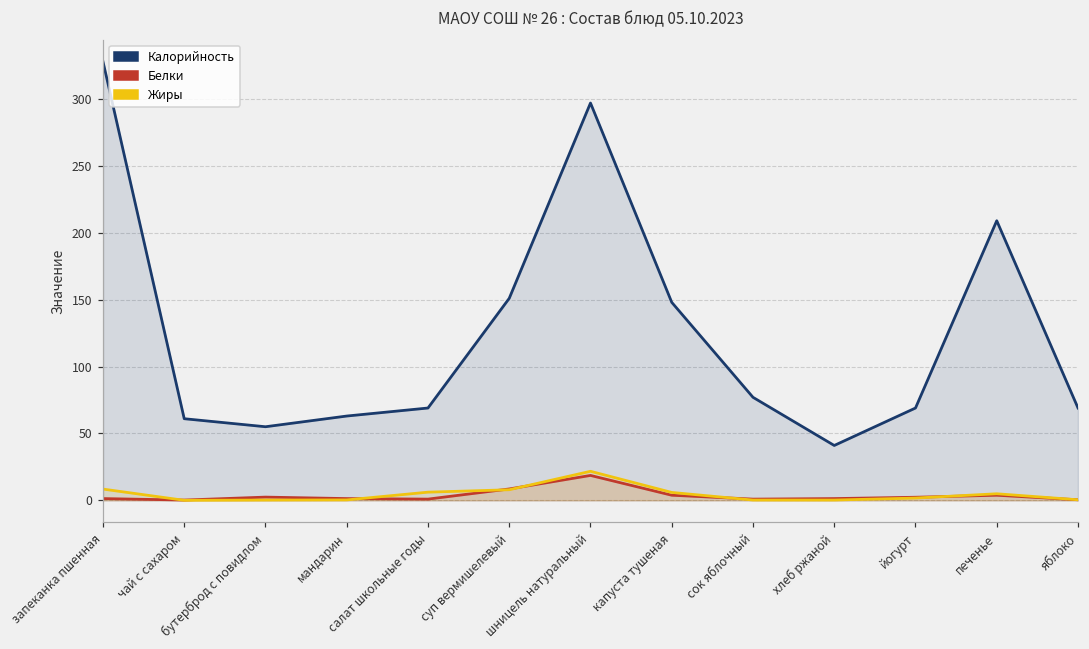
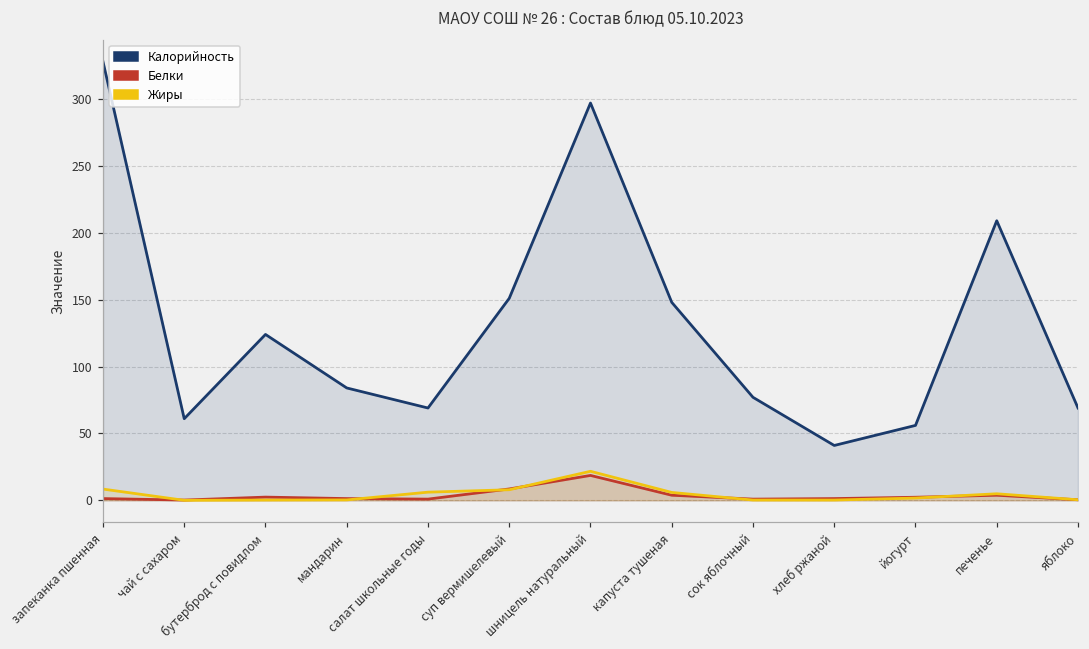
Калорийность, бутерброд с повидлом: 55 -> 124
Калорийность, мандарин: 63 -> 84
Калорийность, йогурт: 69 -> 56
